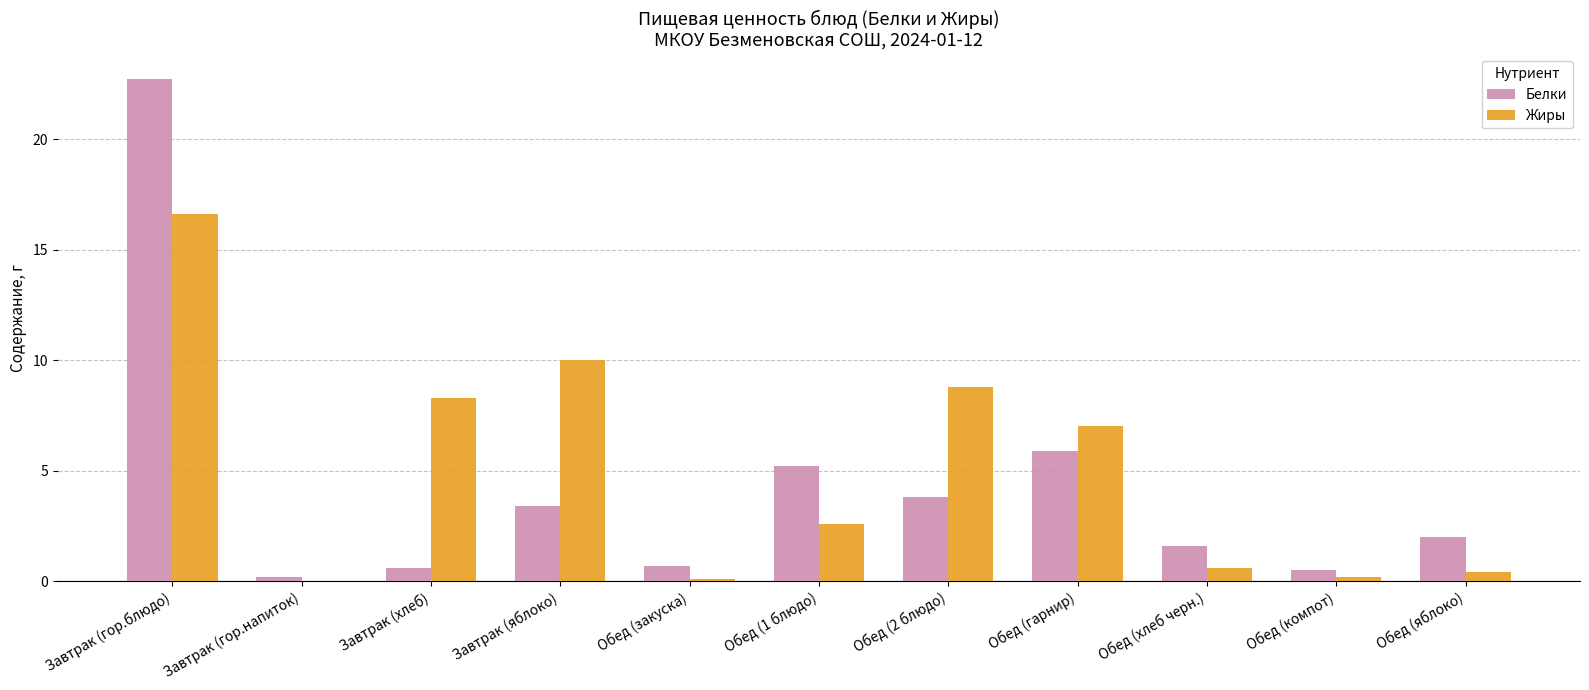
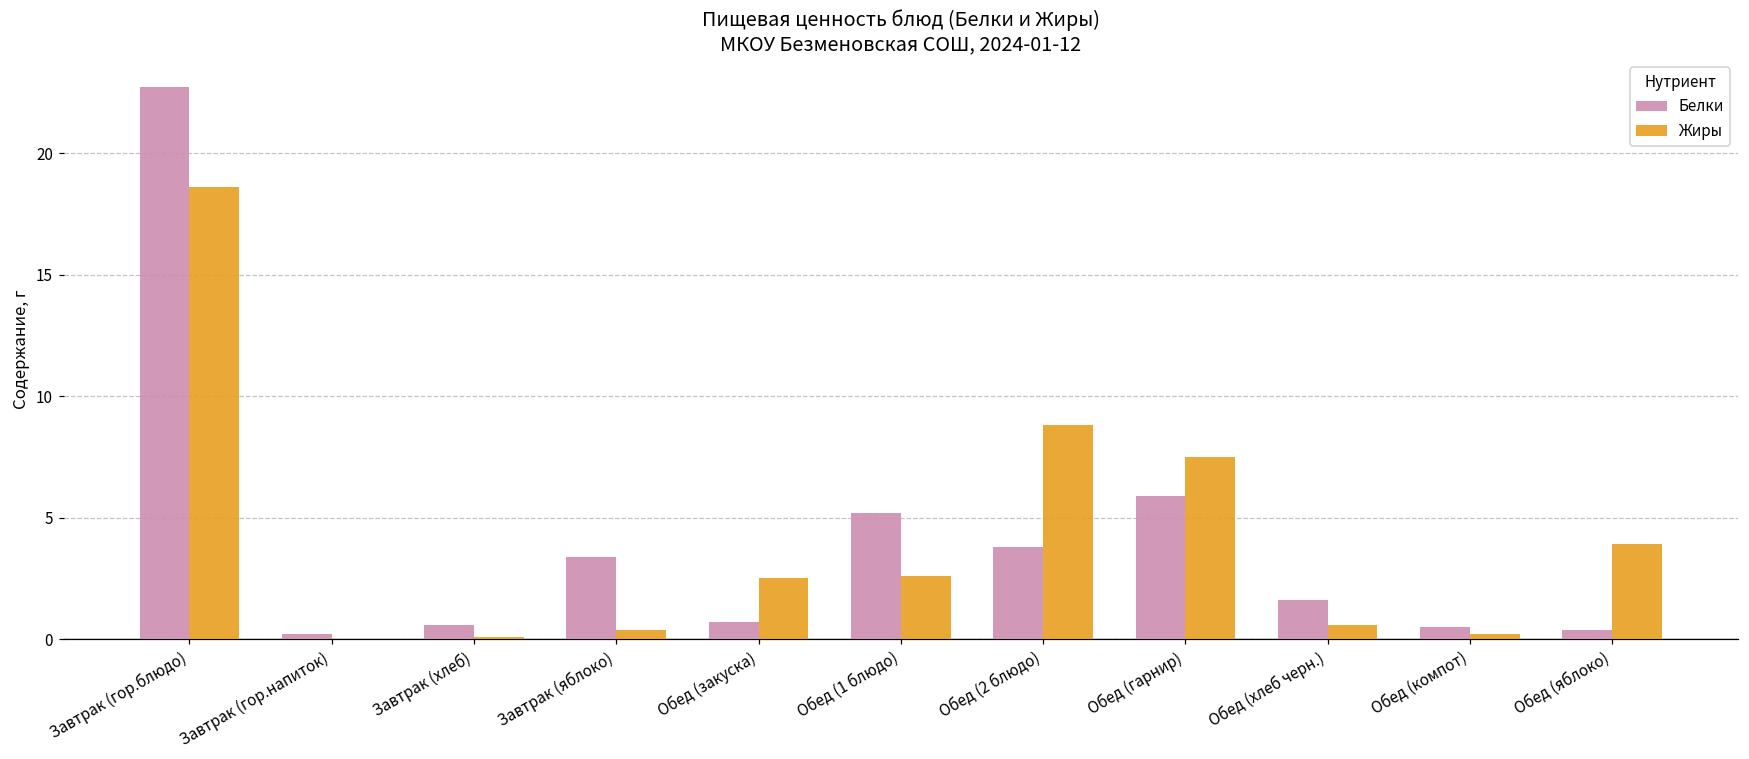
Жиры, Завтрак (гор.блюдо): 16.6 -> 18.6
Жиры, Завтрак (хлеб): 8.3 -> 0.1
Жиры, Завтрак (яблоко): 10.0 -> 0.4
Жиры, Обед (закуска): 0.1 -> 2.5
Жиры, Обед (гарнир): 7.0 -> 7.5
Белки, Обед (яблоко): 2.0 -> 0.4
Жиры, Обед (яблоко): 0.4 -> 3.9
